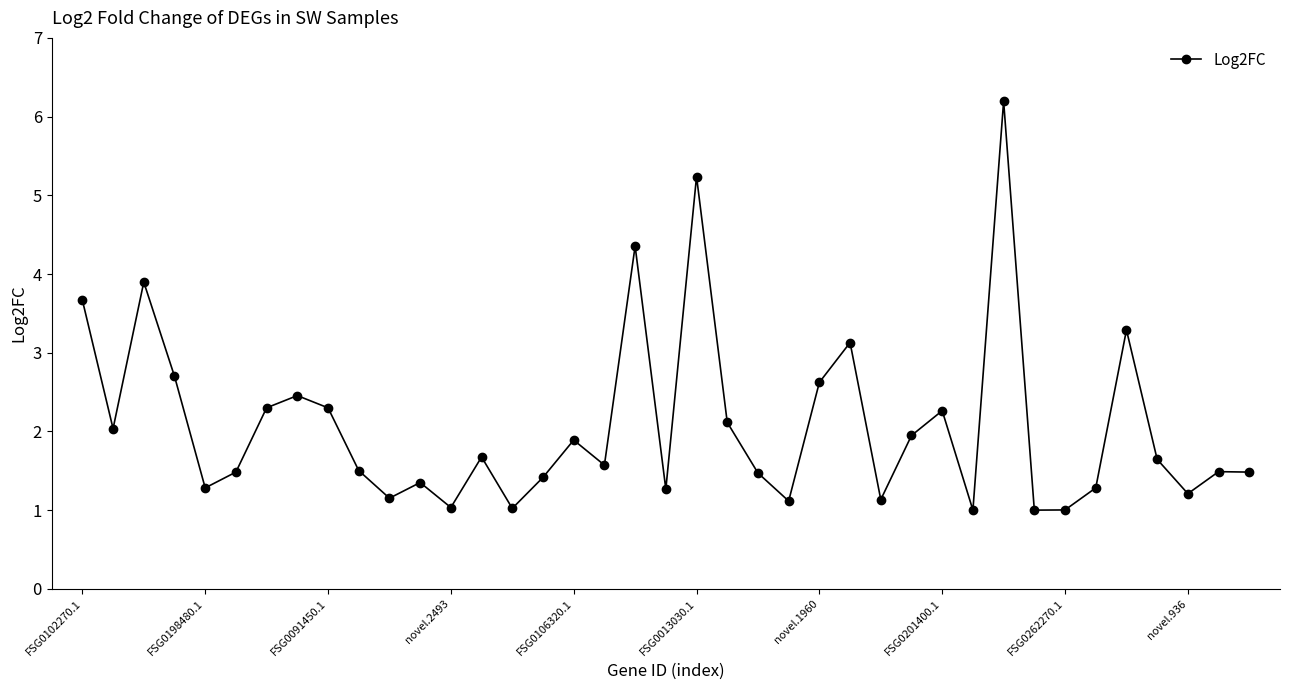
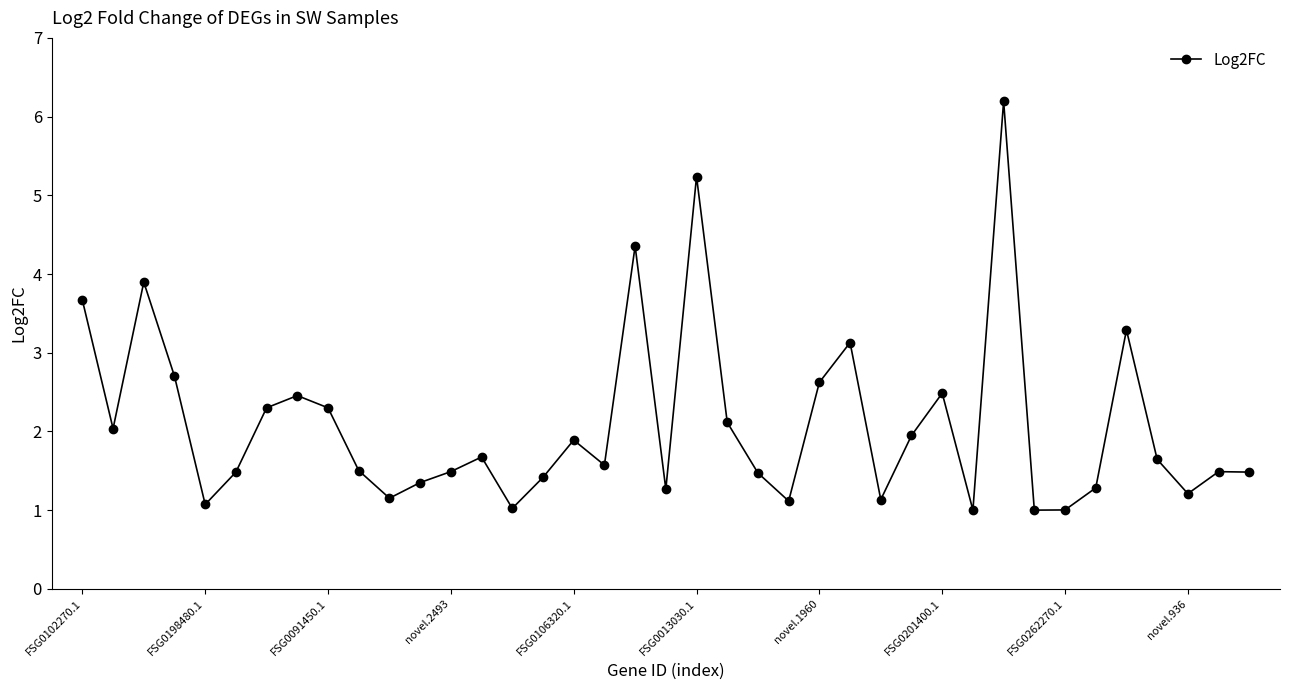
FSG0198480.1: 1.3 -> 1.1
novel.2493: 1.0 -> 1.5
FSG0201400.1: 2.3 -> 2.5
